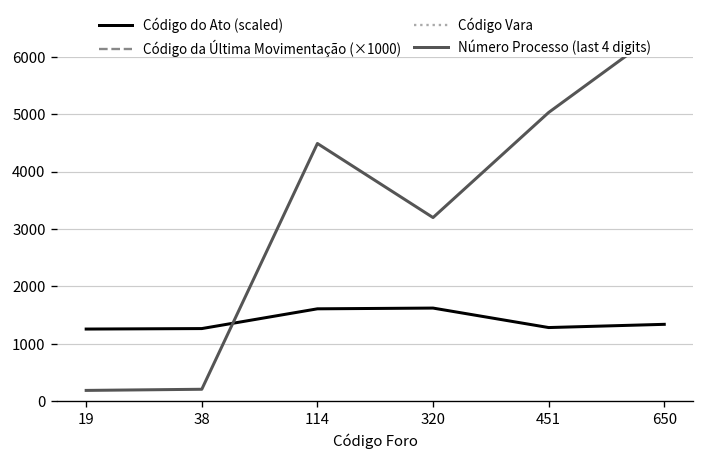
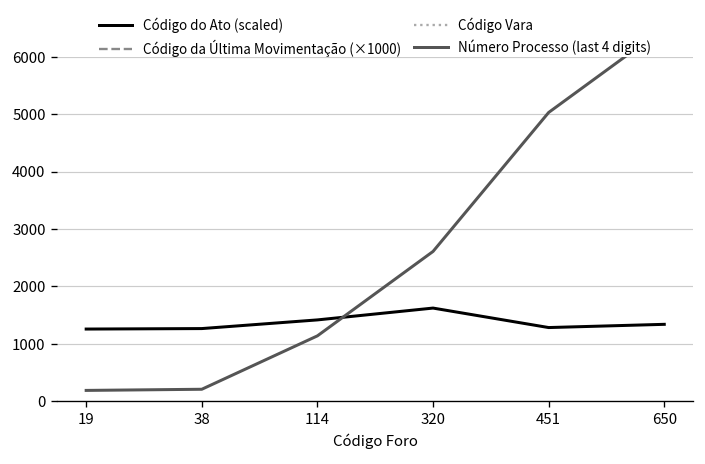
Código do Ato (scaled), 114: 1600 -> 1400
Número Processo (last 4 digits), 114: 4500 -> 1100
Número Processo (last 4 digits), 320: 3200 -> 2600
